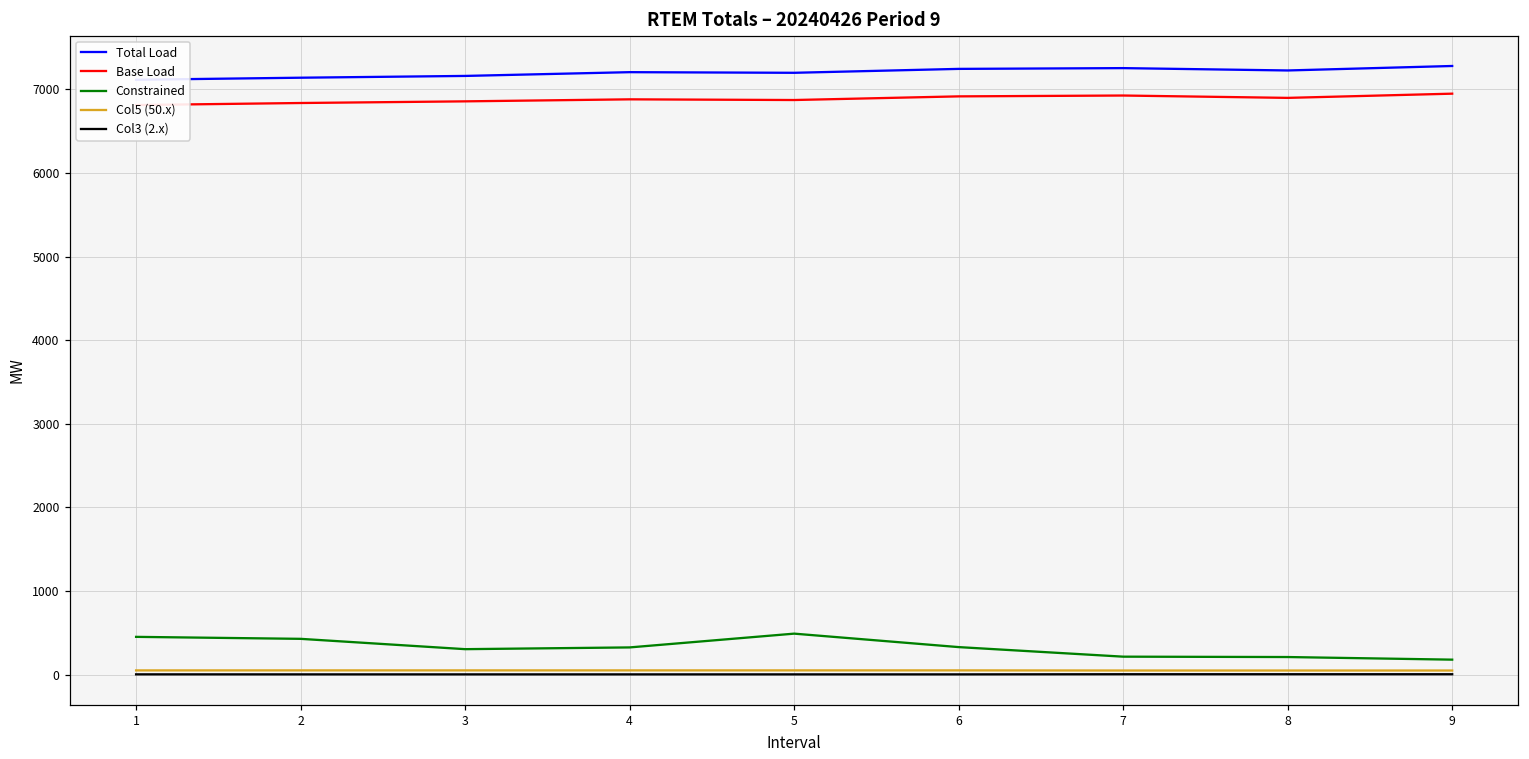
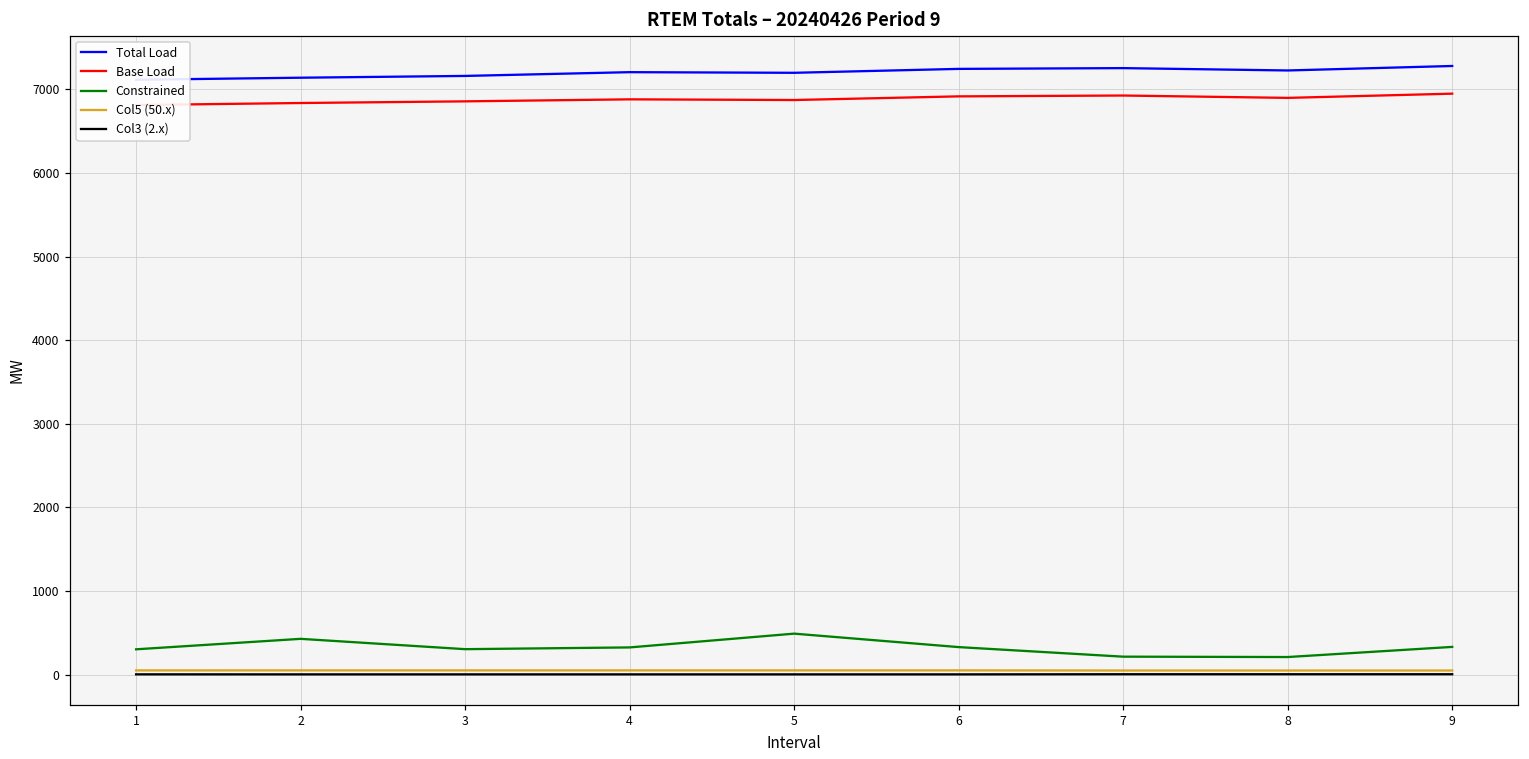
Constrained, 1: 500 -> 300
Constrained, 9: 200 -> 300
